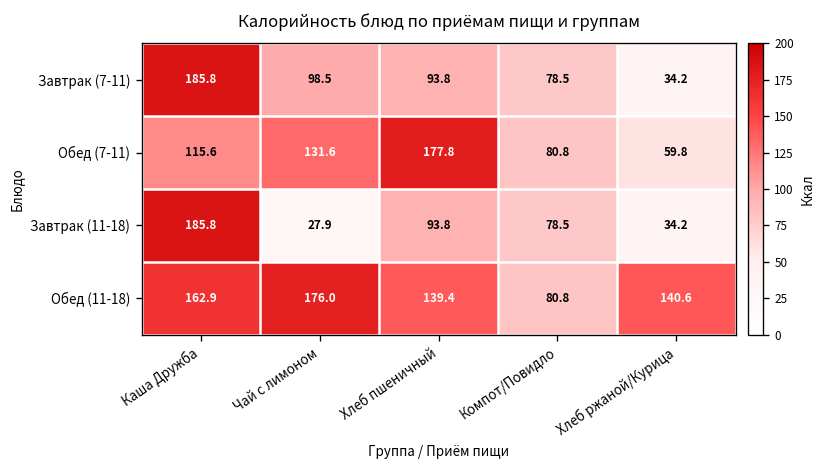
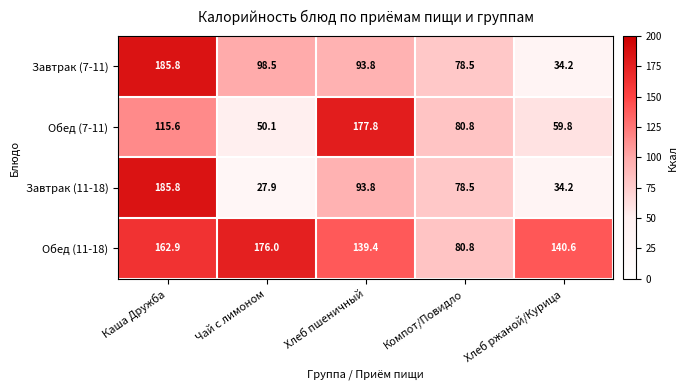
Обед (7-11), Чай с лимоном: 131.6 -> 50.1
